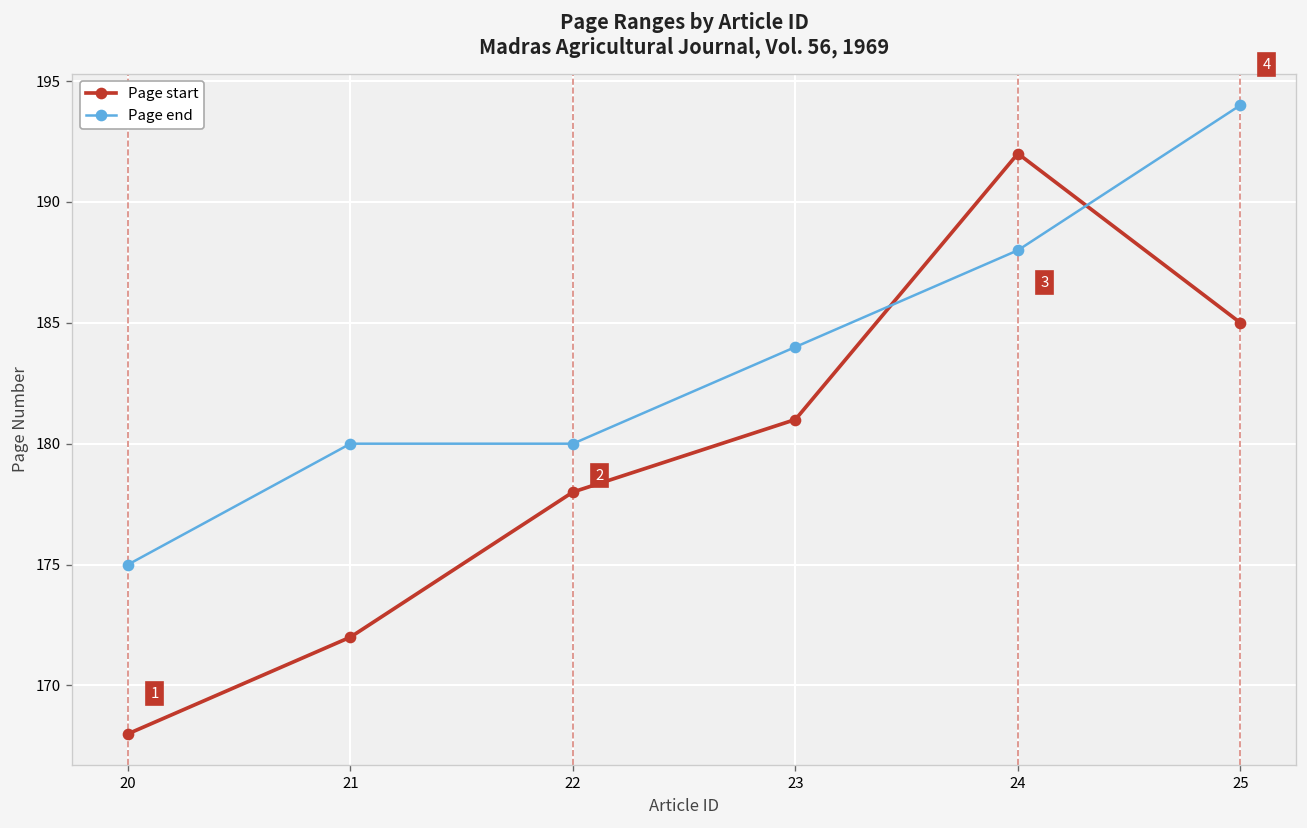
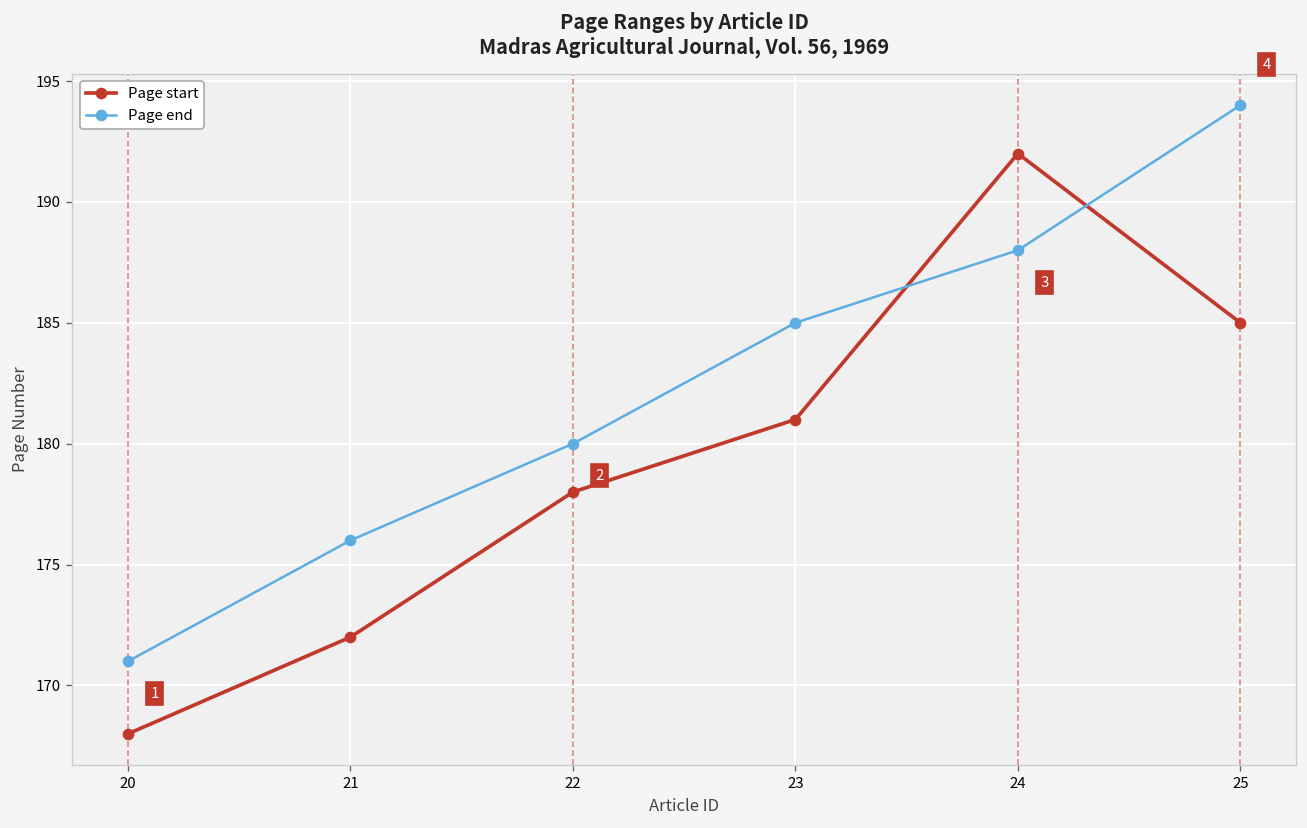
Page end, 20: 175 -> 171
Page end, 21: 180 -> 176
Page end, 23: 184 -> 185
